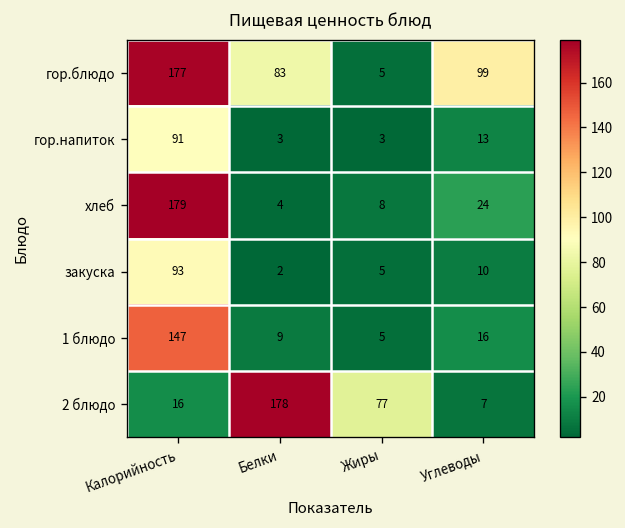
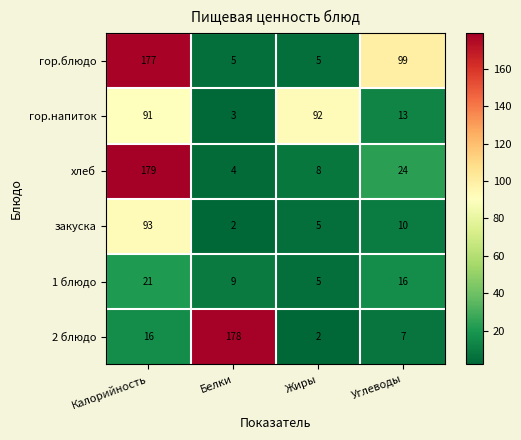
гор.блюдо, Белки: 83 -> 5
гор.напиток, Жиры: 3 -> 92
1 блюдо, Калорийность: 147 -> 21
2 блюдо, Жиры: 77 -> 2
